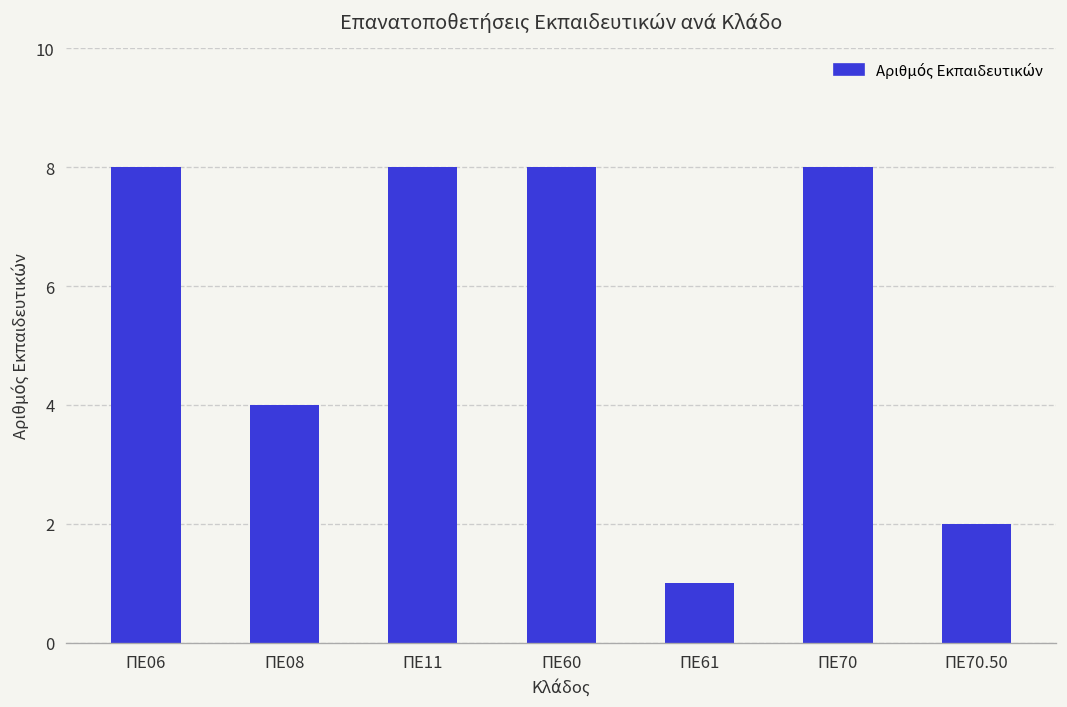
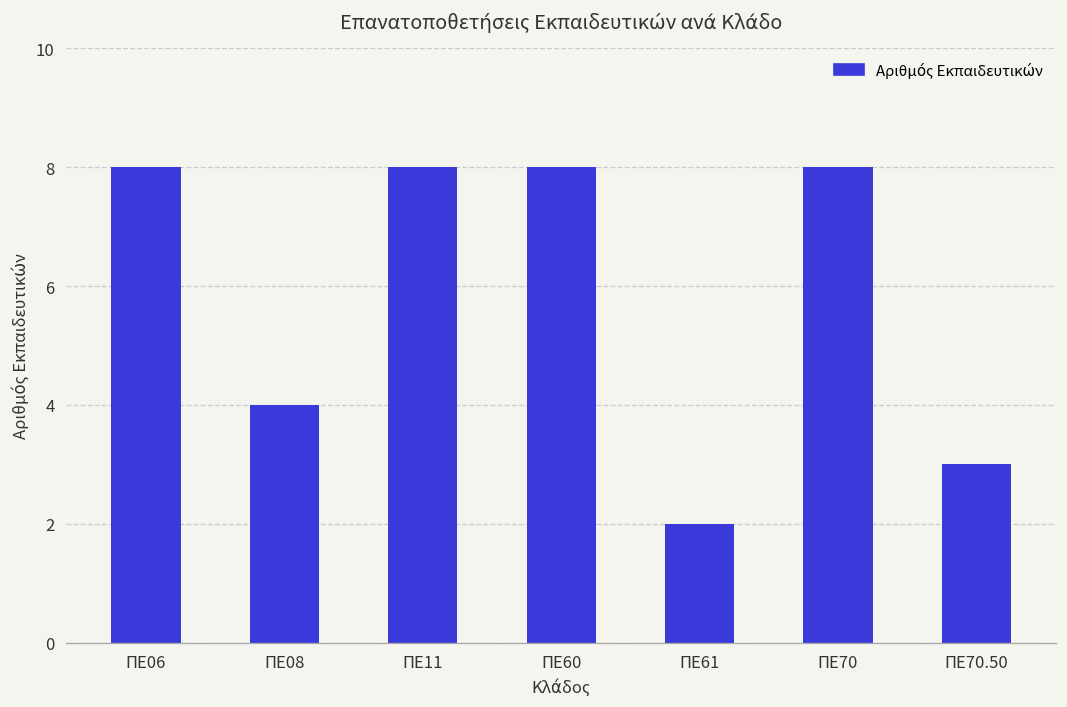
ΠΕ61: 1 -> 2
ΠΕ70.50: 2 -> 3
